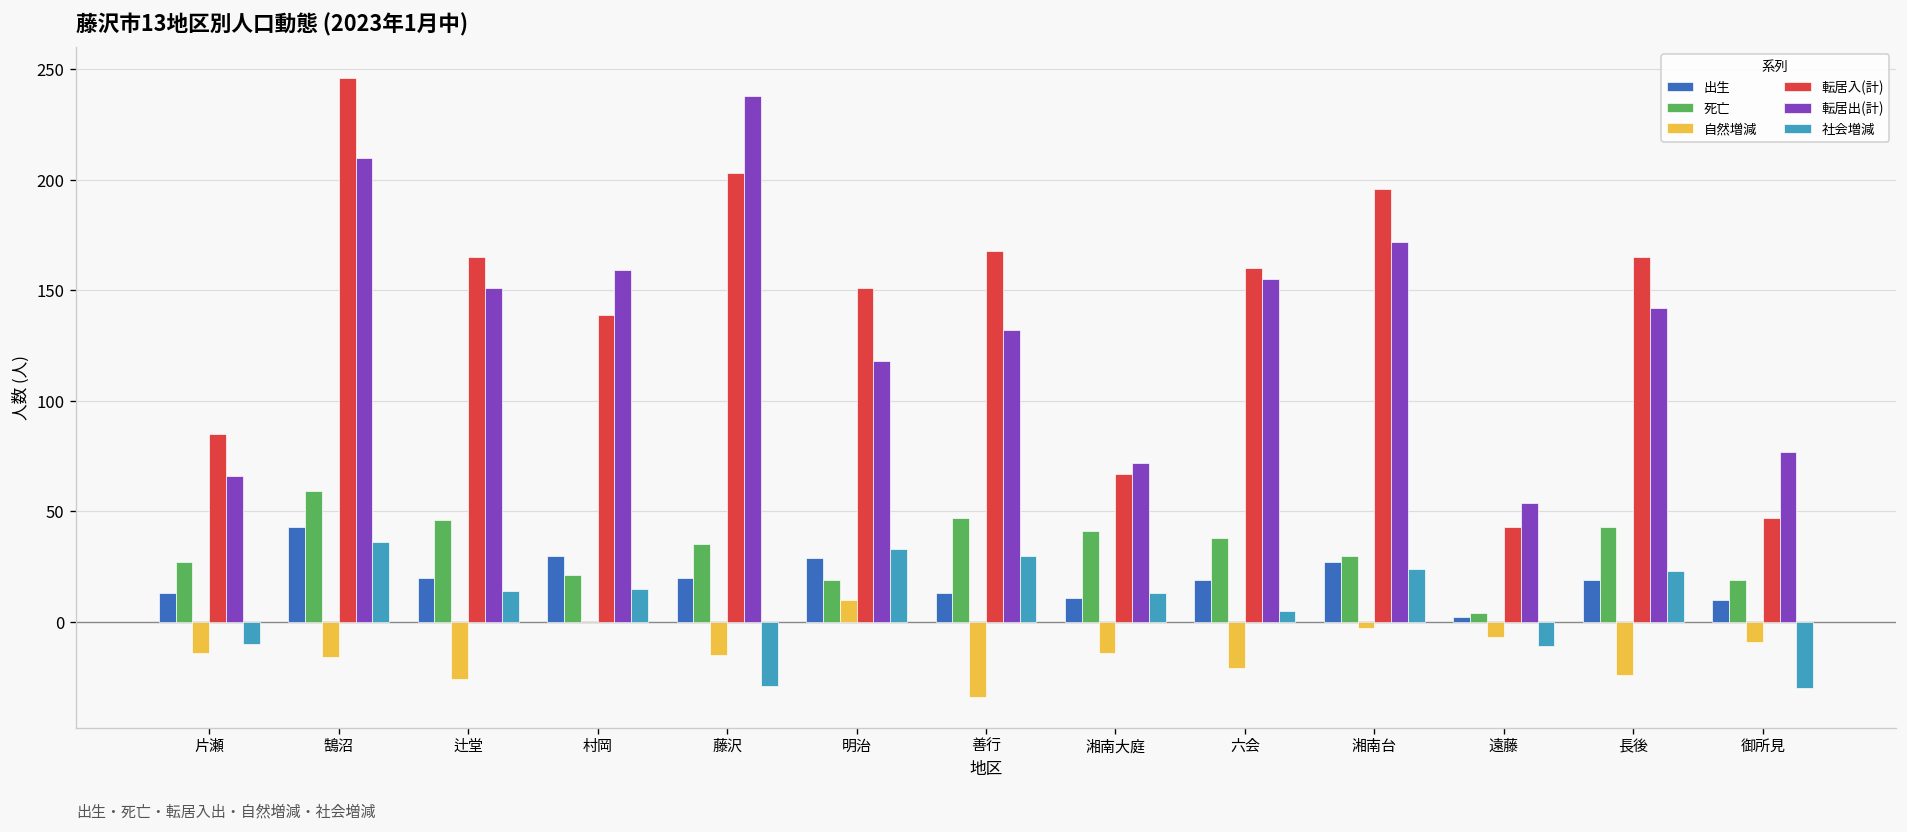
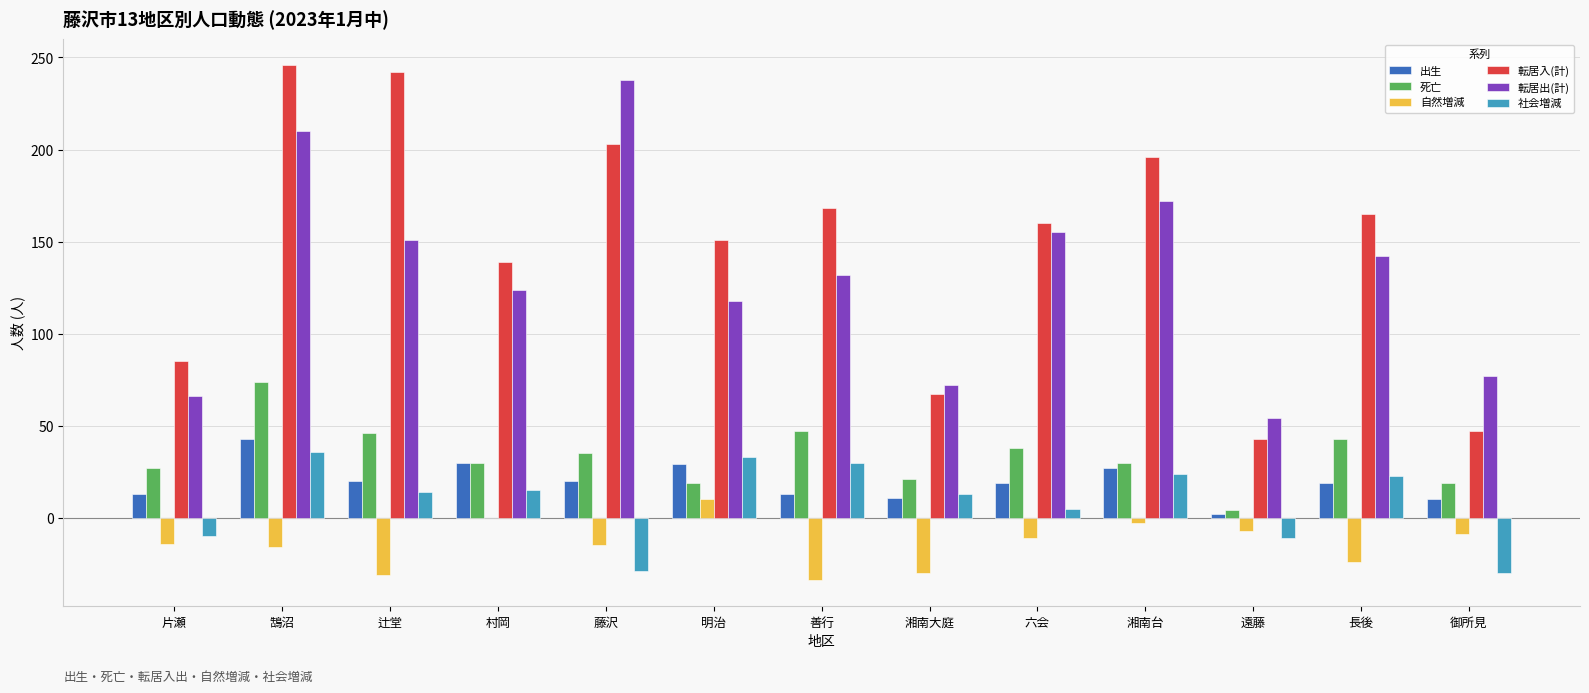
死亡, 鵠沼: 59 -> 74
自然増減, 辻堂: -26 -> -31
転居入(計), 辻堂: 165 -> 242
死亡, 村岡: 21 -> 30
転居出(計), 村岡: 159 -> 124
死亡, 湘南大庭: 41 -> 21
自然増減, 湘南大庭: -14 -> -30
自然増減, 六会: -21 -> -11
